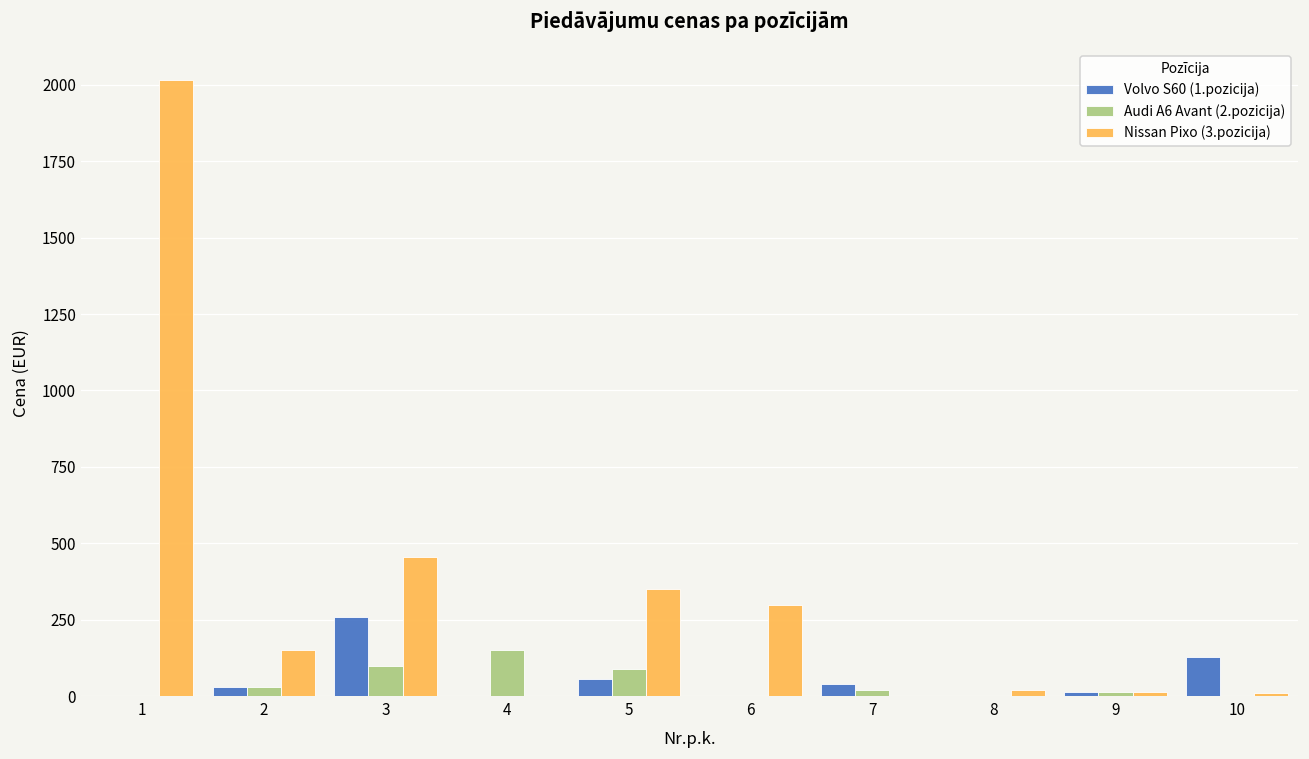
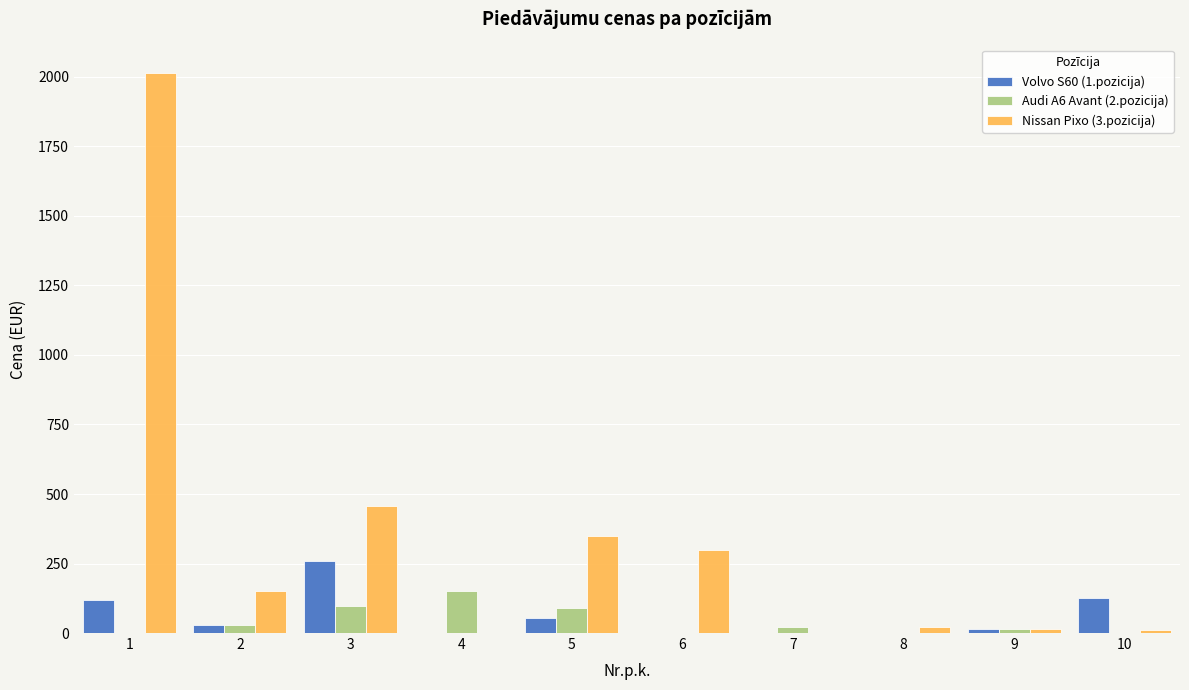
Volvo S60 (1.pozicija), 1: 0 -> 120
Volvo S60 (1.pozicija), 7: 40 -> 0
